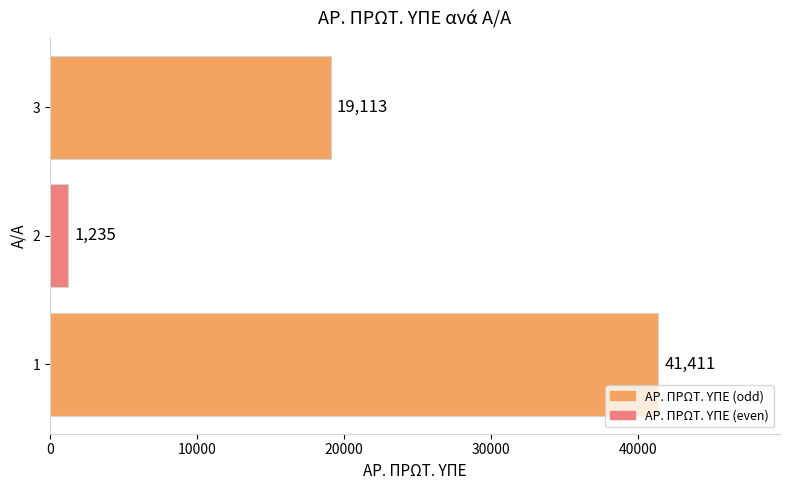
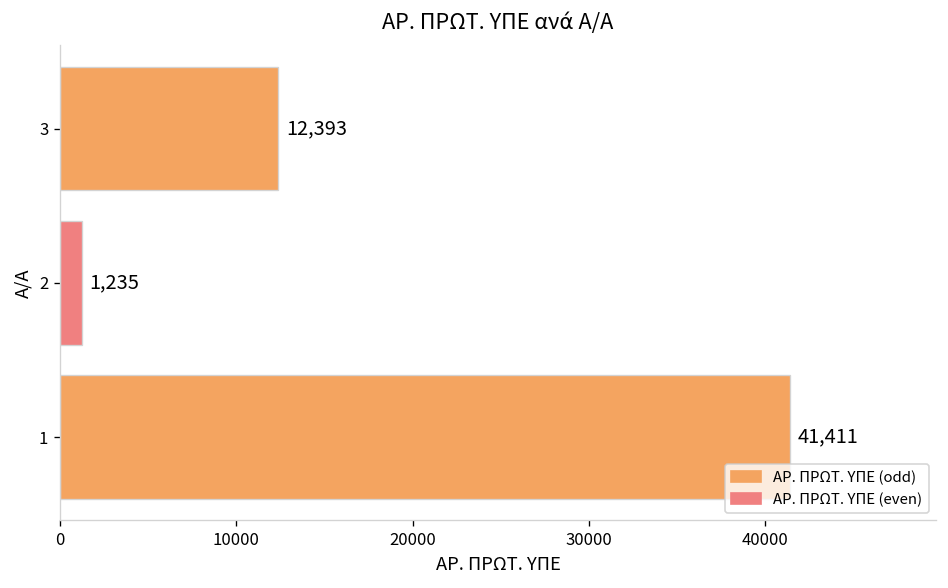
3: 19,113 -> 12,393
